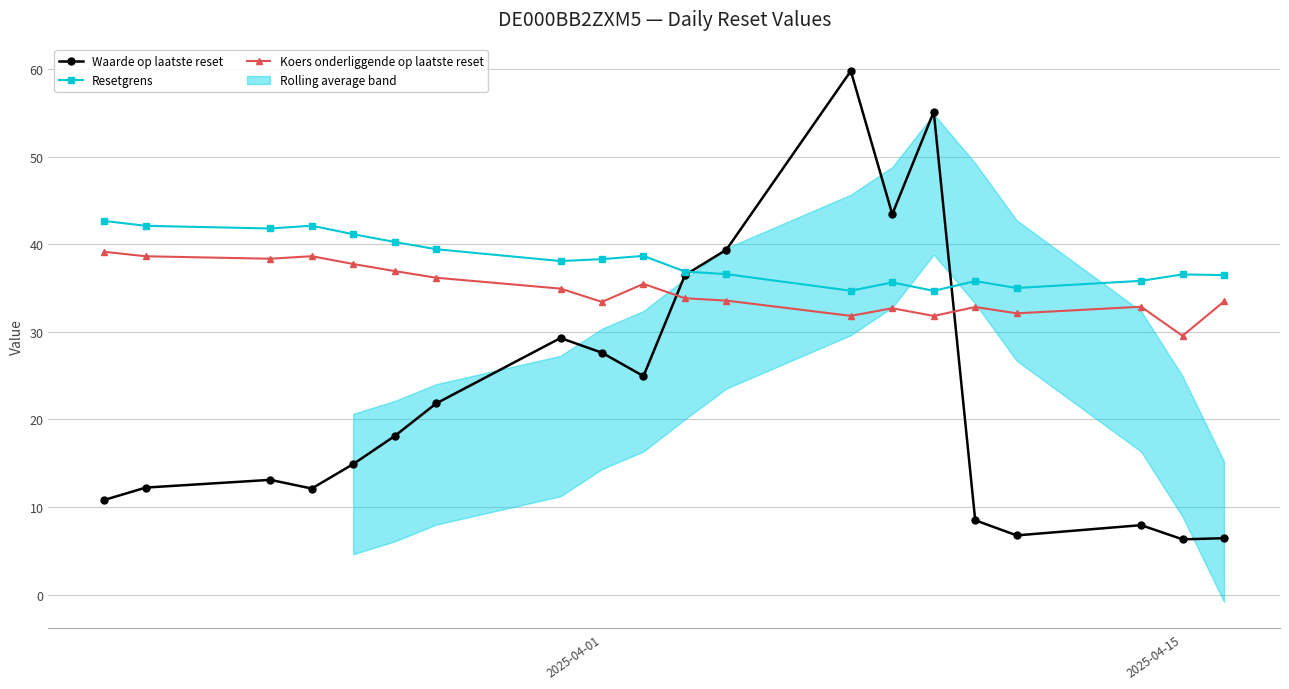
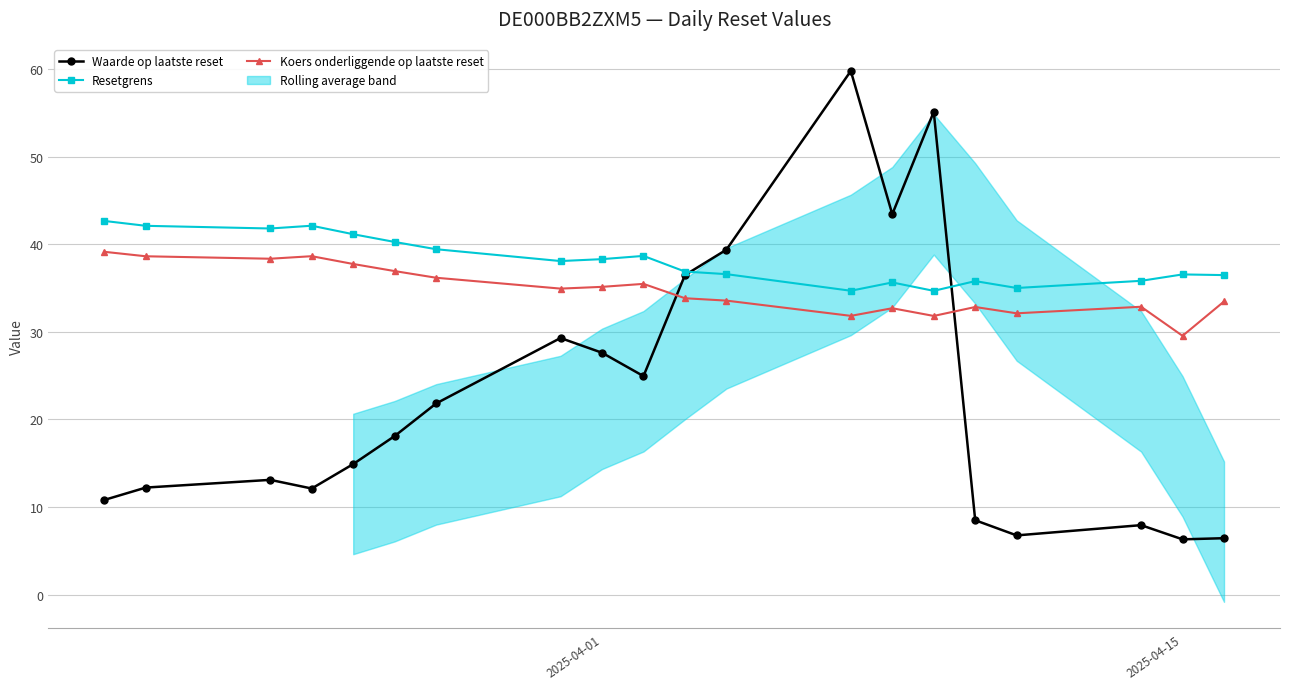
Koers onderliggende op laatste reset, 2025-04-01: 33 -> 35
